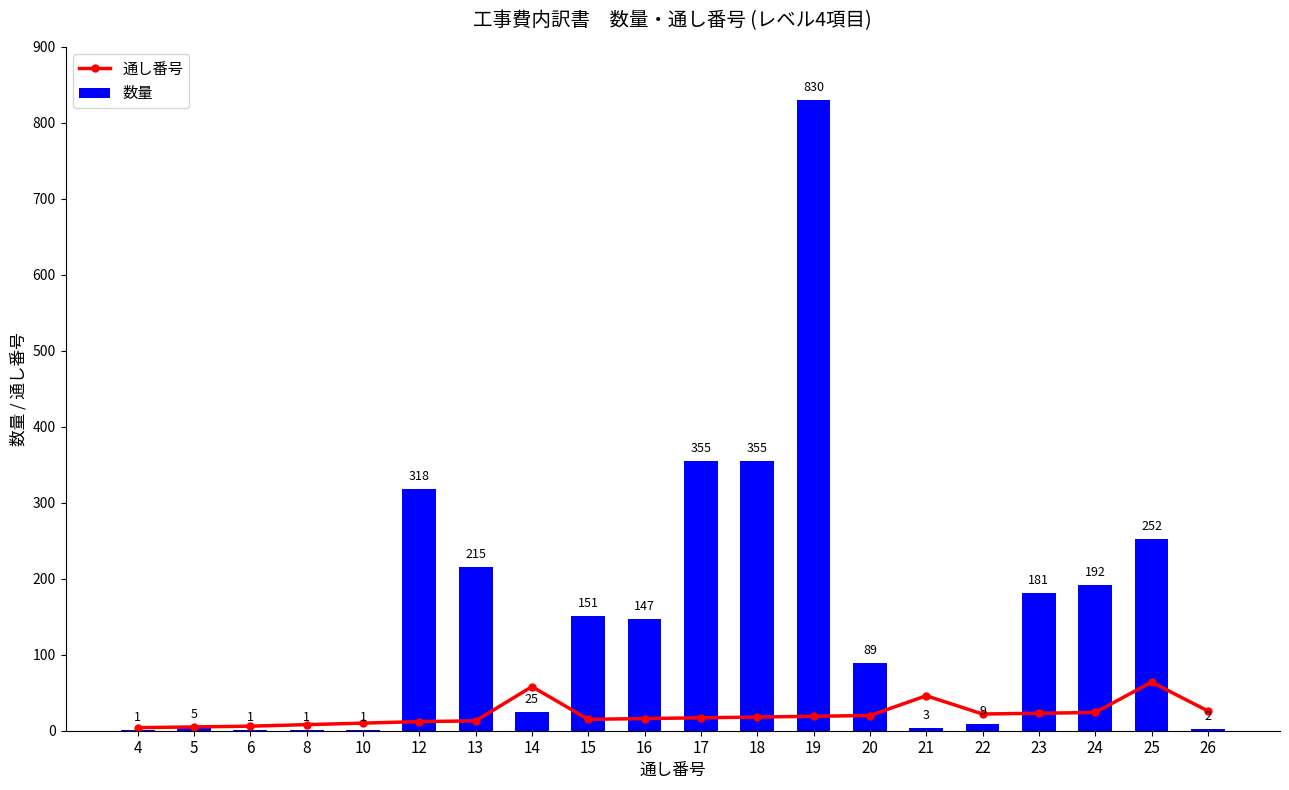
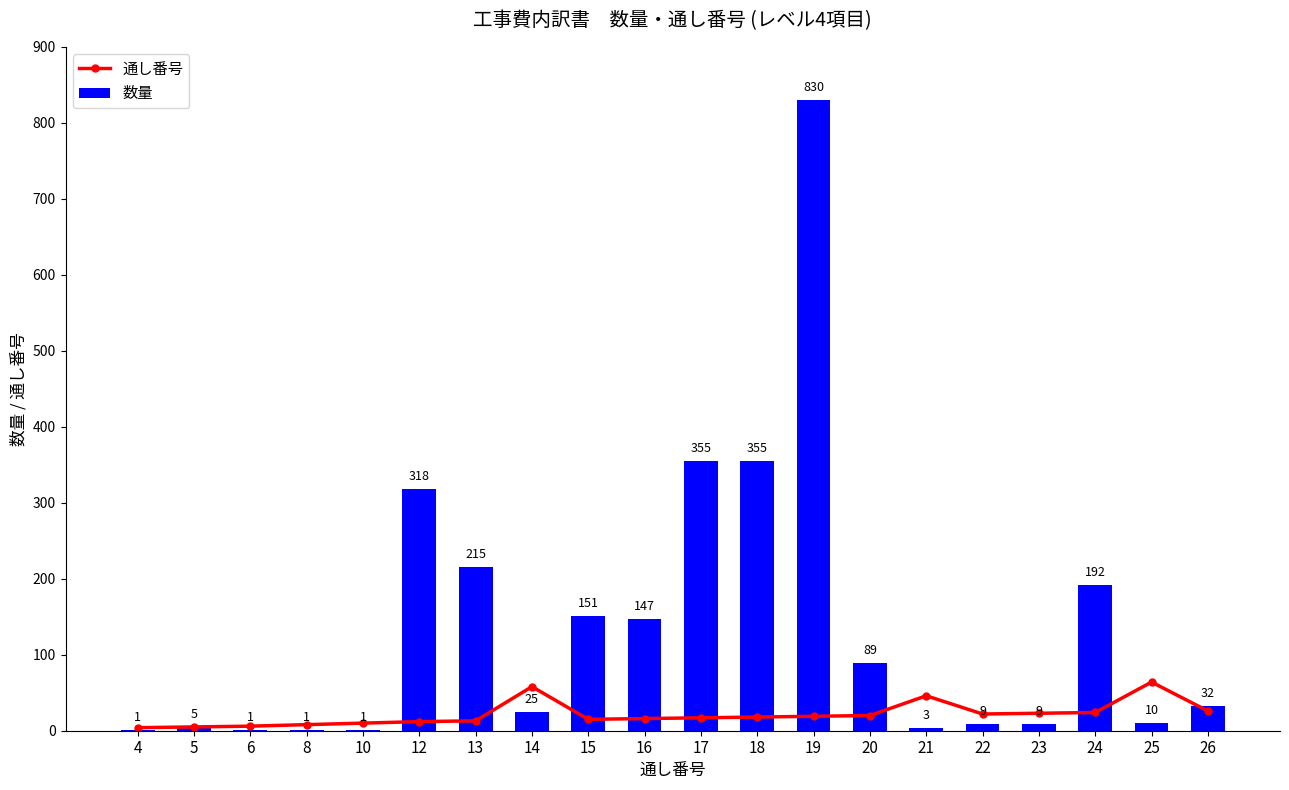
数量, 23: 181 -> 9
数量, 25: 252 -> 10
数量, 26: 2 -> 32
